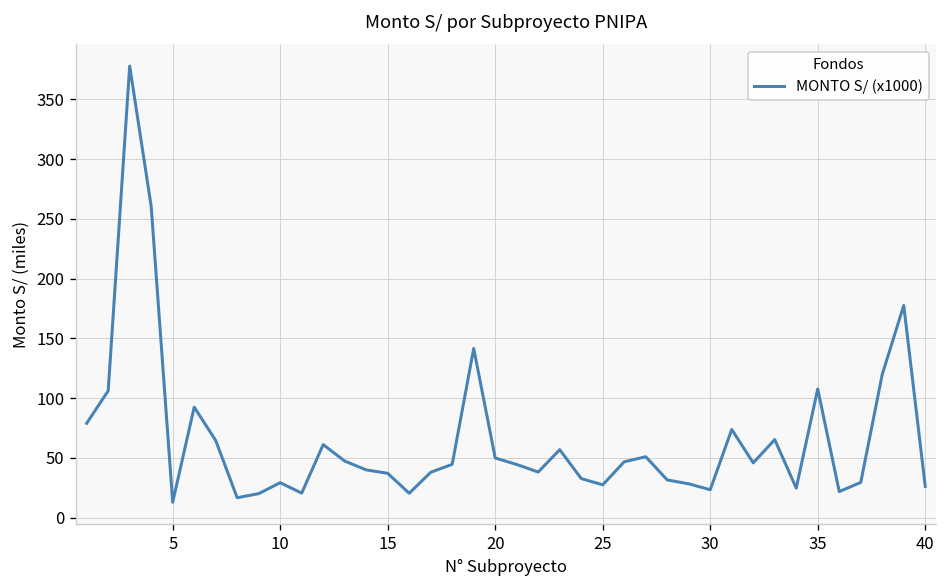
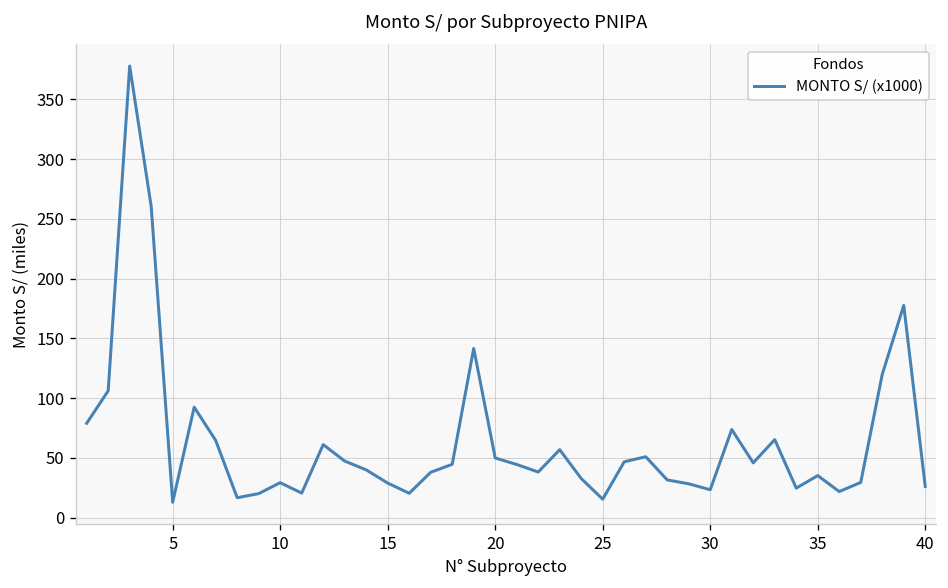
15: 40 -> 30
25: 30 -> 20
35: 110 -> 40
